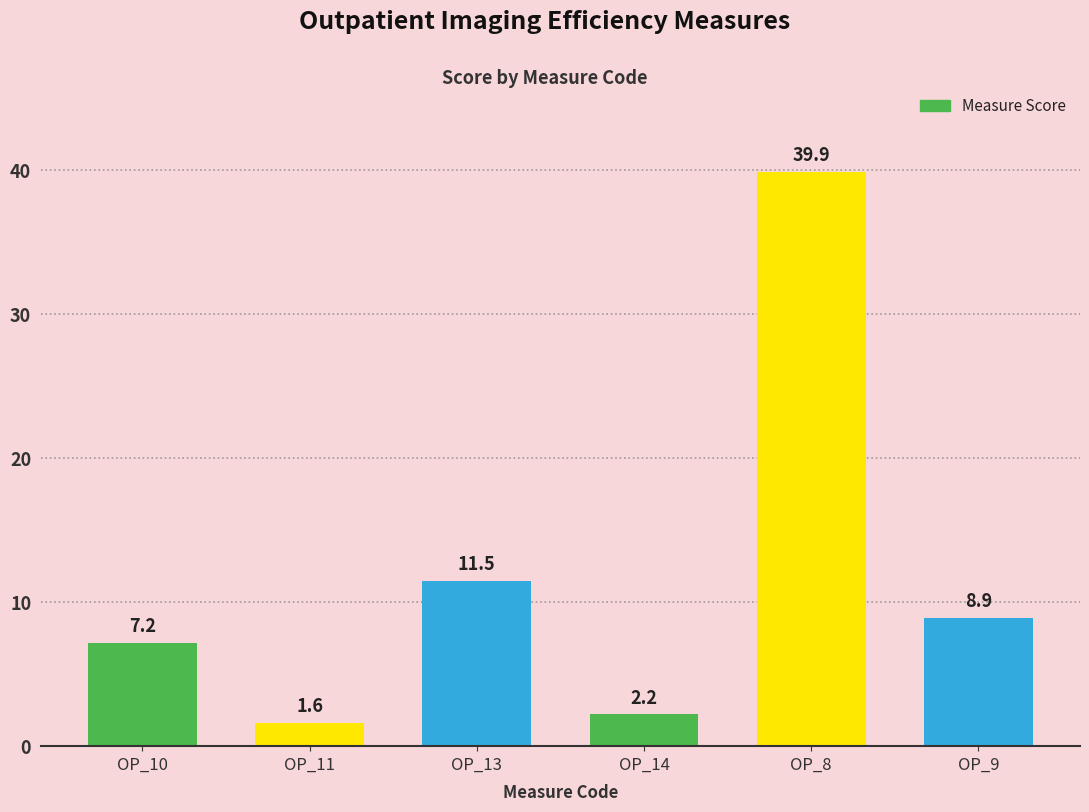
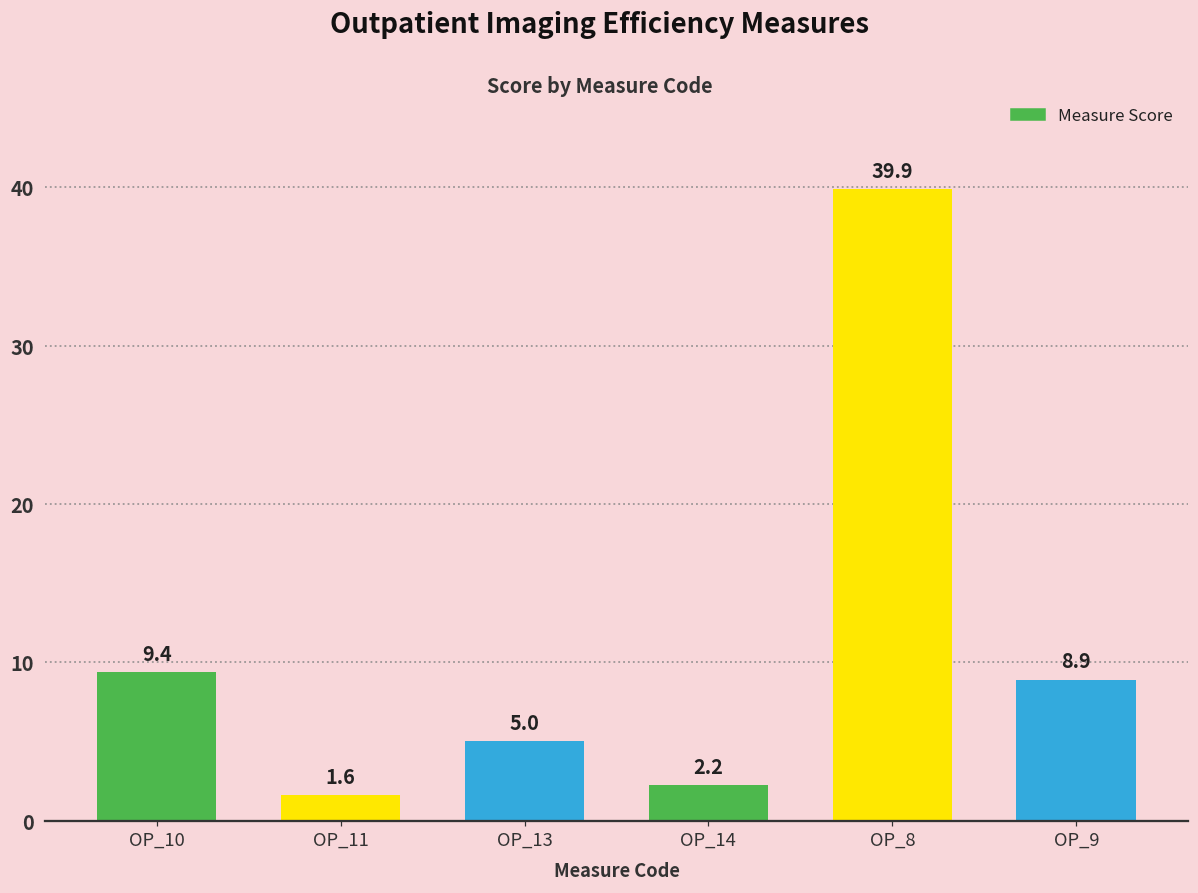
OP_10: 7.2 -> 9.4
OP_13: 11.5 -> 5.0
